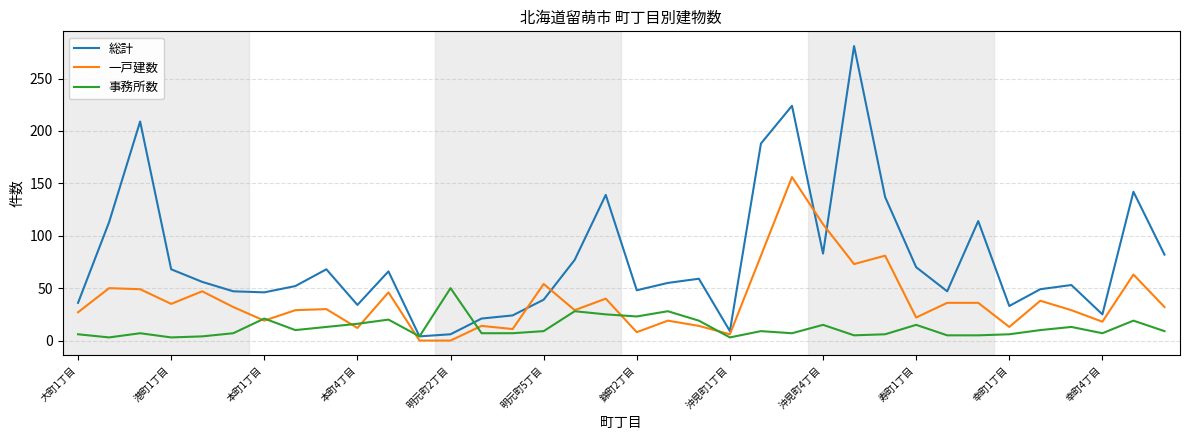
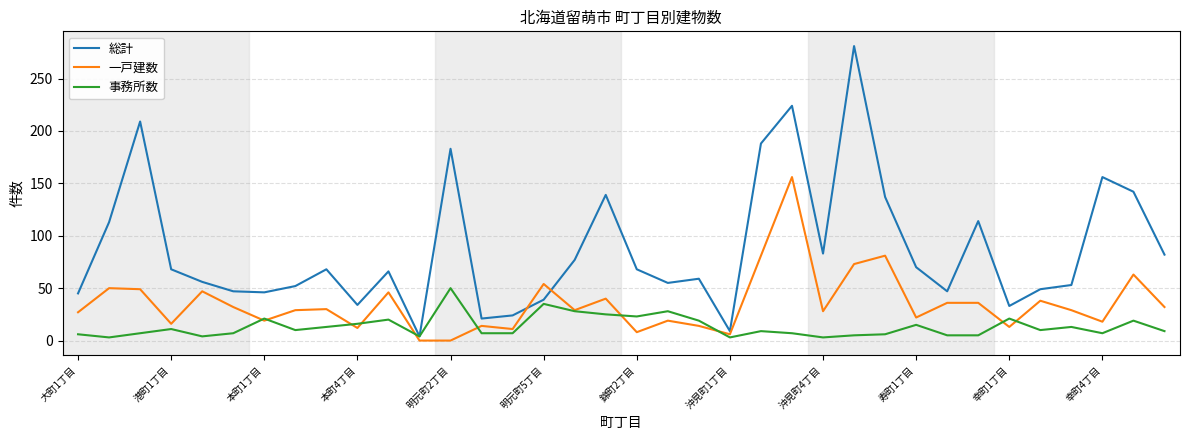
総計, 大町1丁目: 36 -> 45
一戸建数, 港町1丁目: 35 -> 16
事務所数, 港町1丁目: 3 -> 11
総計, 明元町2丁目: 6 -> 183
事務所数, 明元町5丁目: 9 -> 35
総計, 錦町2丁目: 48 -> 68
一戸建数, 沖見町4丁目: 111 -> 28
事務所数, 沖見町4丁目: 15 -> 3
事務所数, 幸町1丁目: 6 -> 21
総計, 幸町4丁目: 25 -> 156
